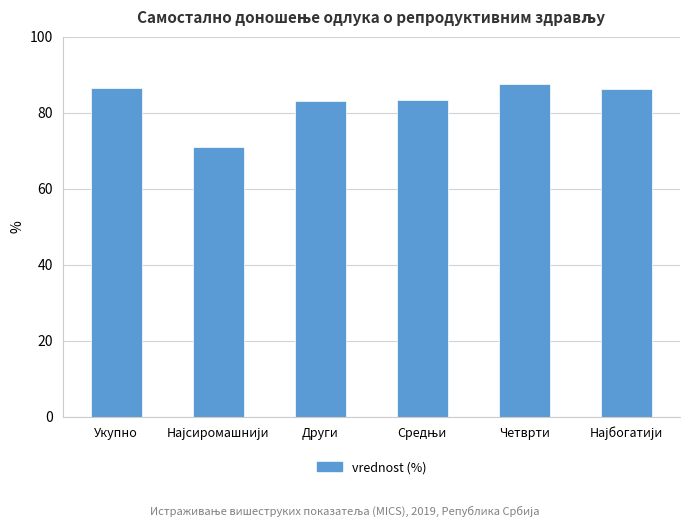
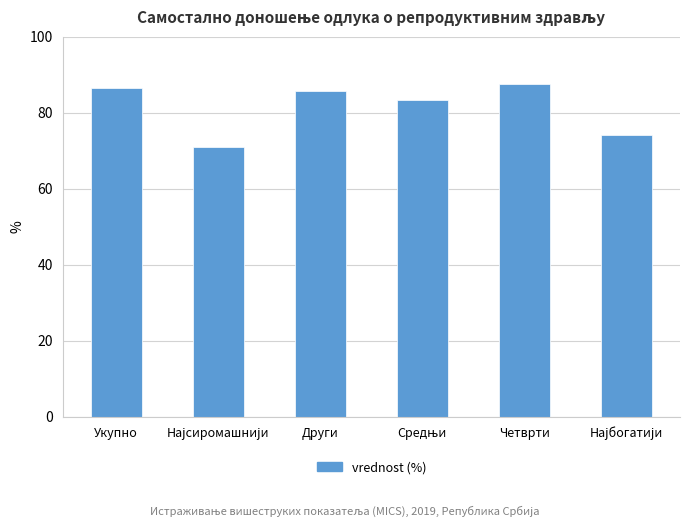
Други: 83 -> 86
Најбогатији: 86 -> 74
